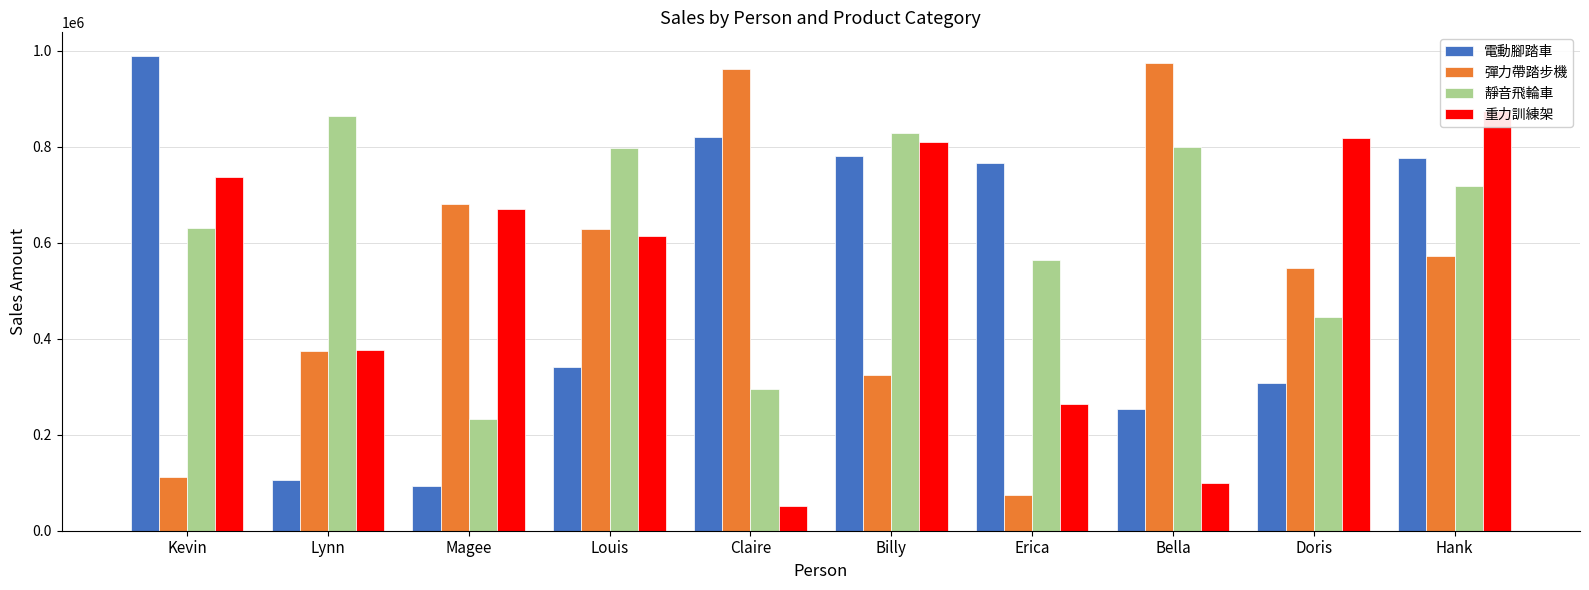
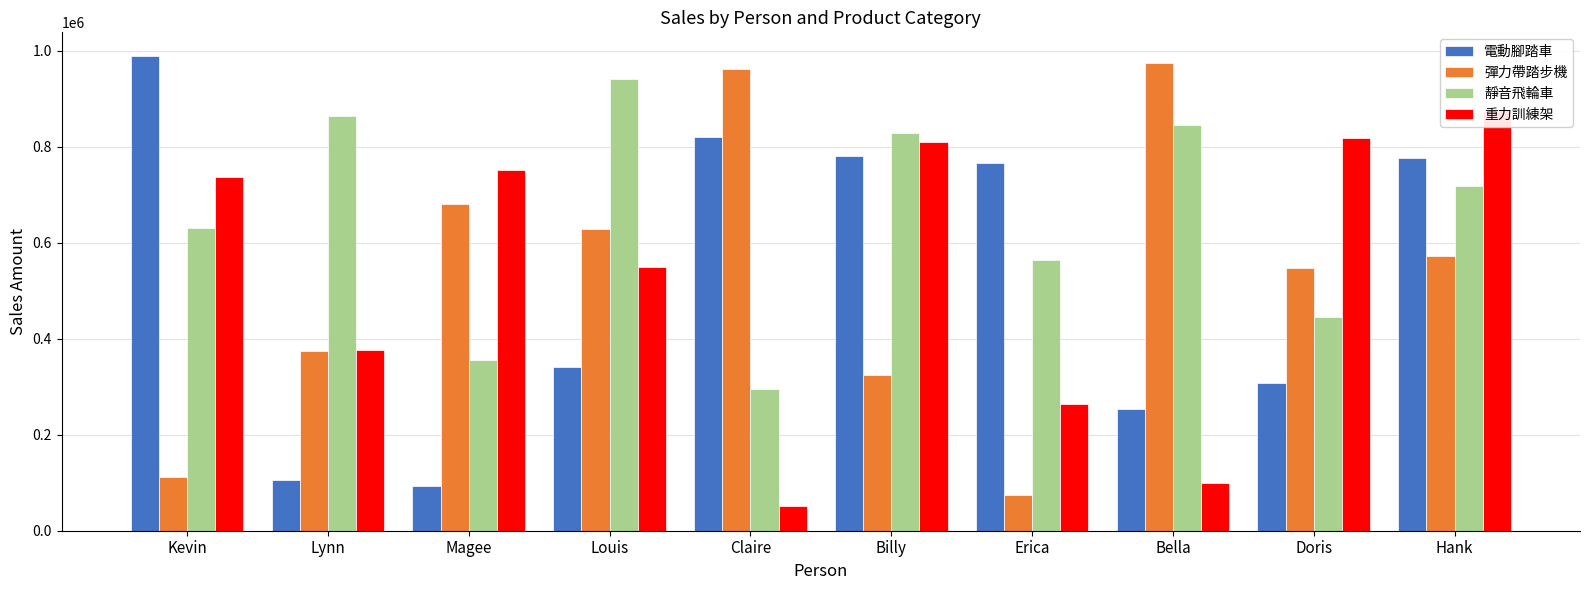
靜音飛輪車, Magee: 230000 -> 350000
重力訓練架, Magee: 670000 -> 750000
靜音飛輪車, Louis: 800000 -> 940000
重力訓練架, Louis: 610000 -> 550000
靜音飛輪車, Bella: 800000 -> 850000
